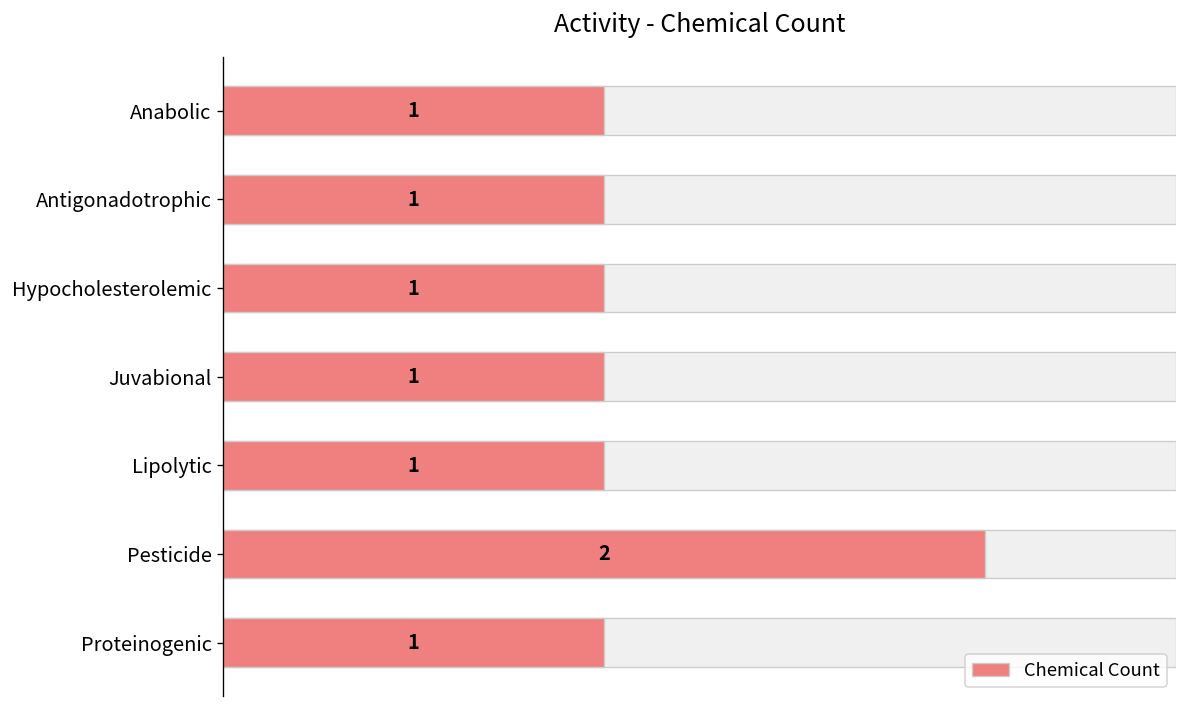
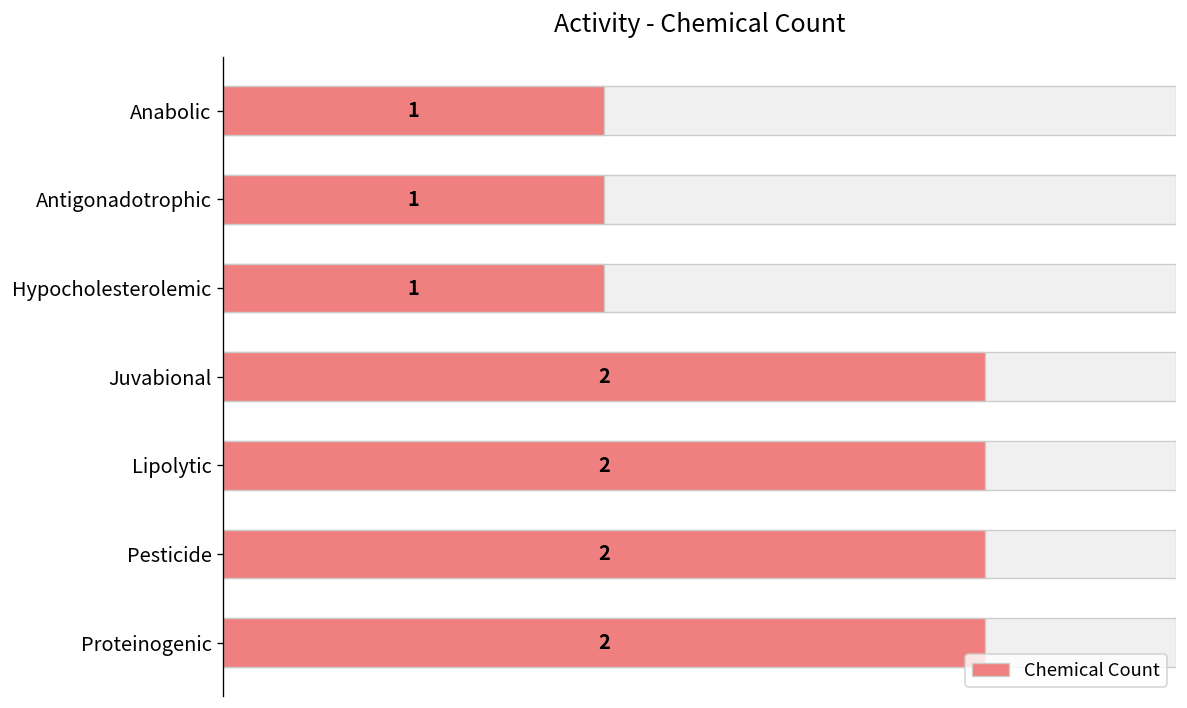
Chemical Count, Juvabional: 1 -> 2
Chemical Count, Lipolytic: 1 -> 2
Chemical Count, Proteinogenic: 1 -> 2
